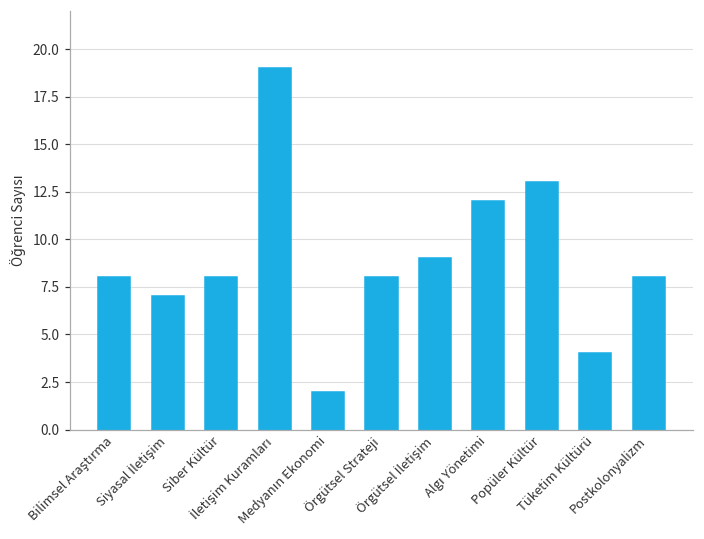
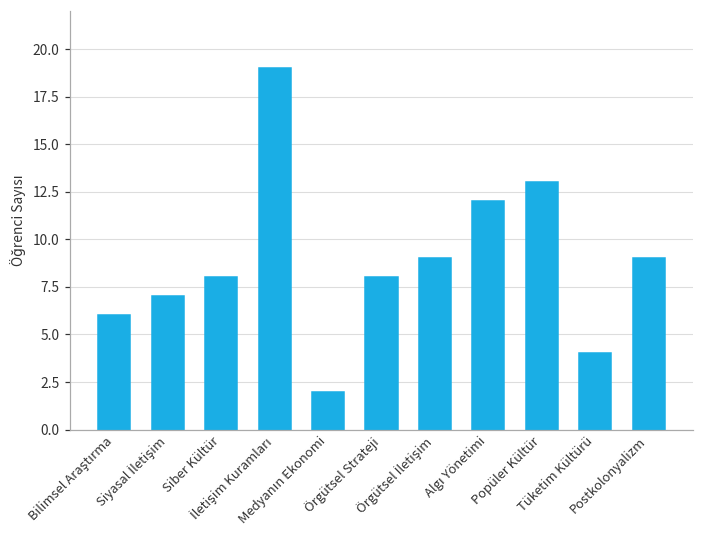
Bilimsel Araştırma: 8 -> 6
Postkolonyalizm: 8 -> 9
